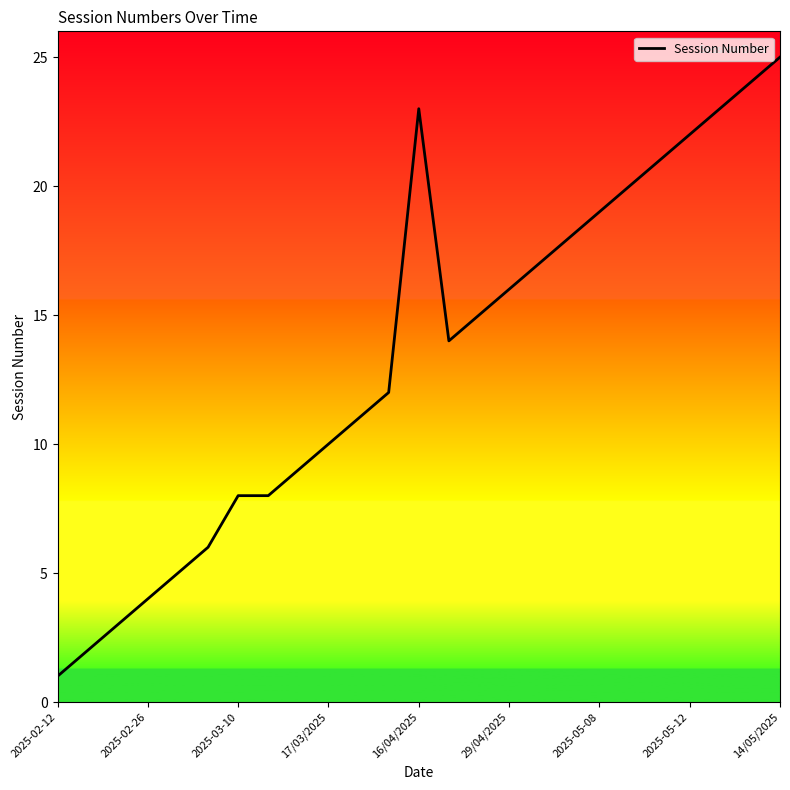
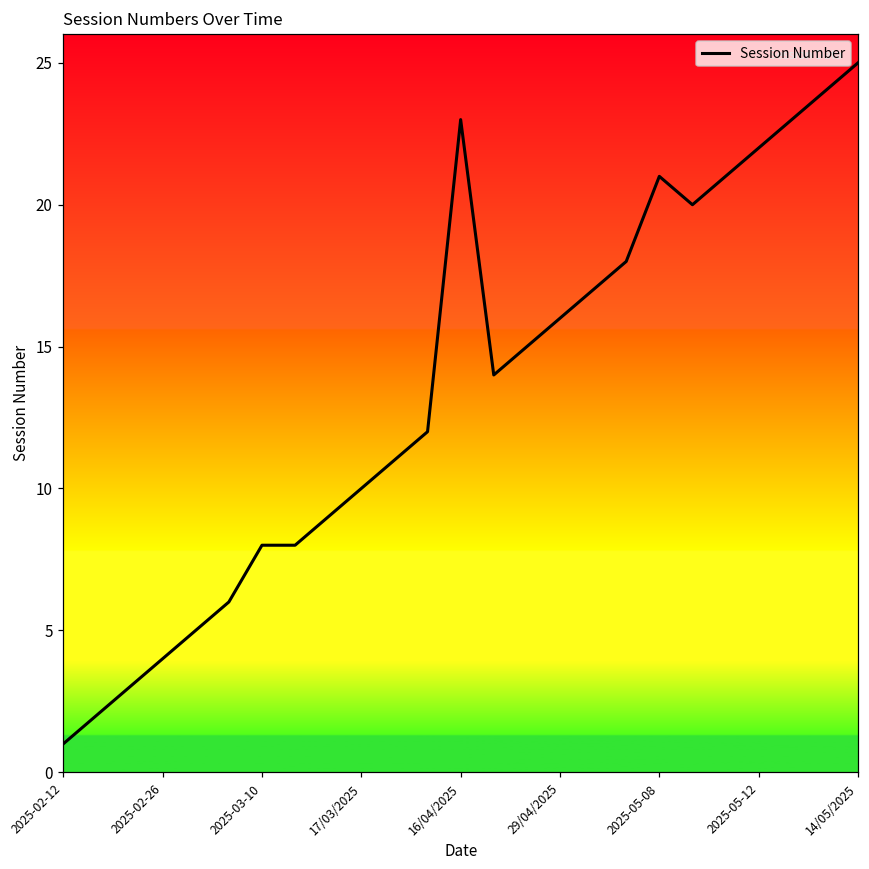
2025-05-08: 19 -> 21
